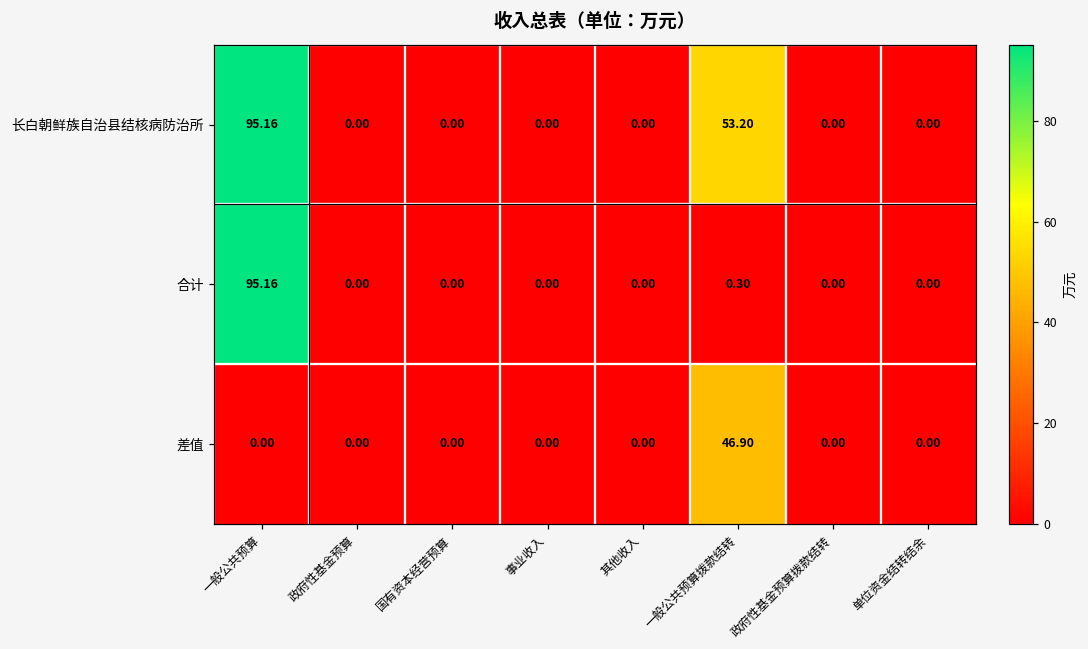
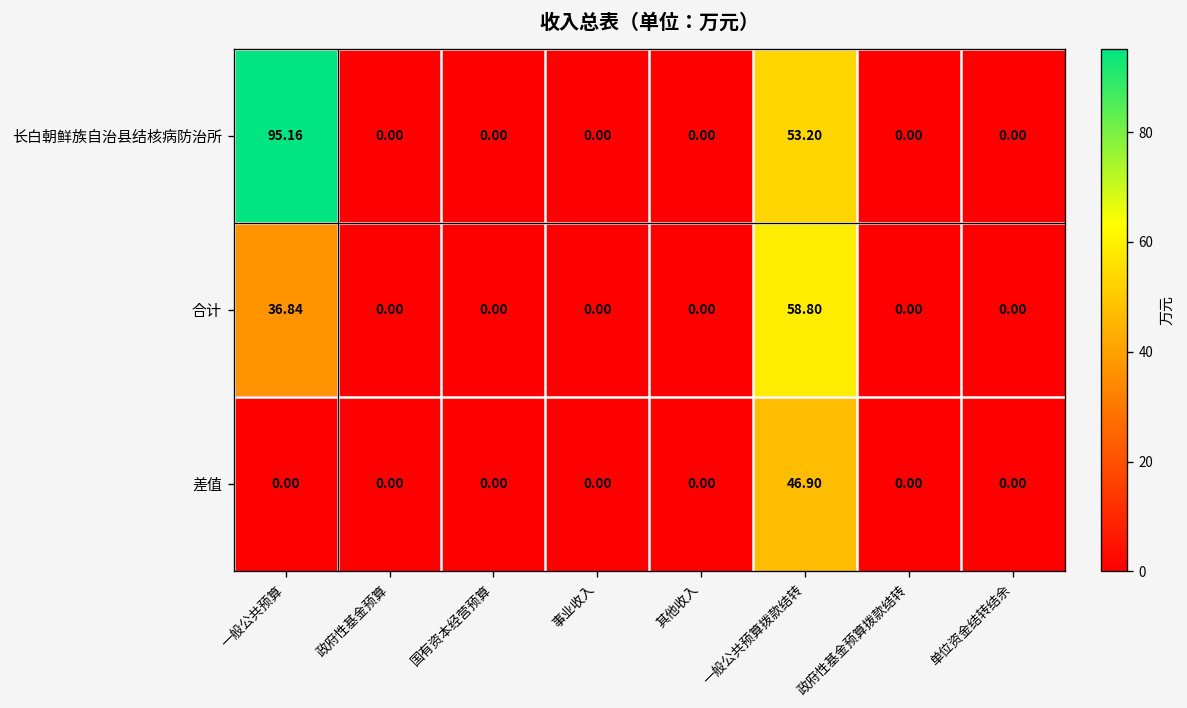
合计, 一般公共预算: 95.16 -> 36.84
合计, 一般公共预算拨款结转: 0.30 -> 58.80
